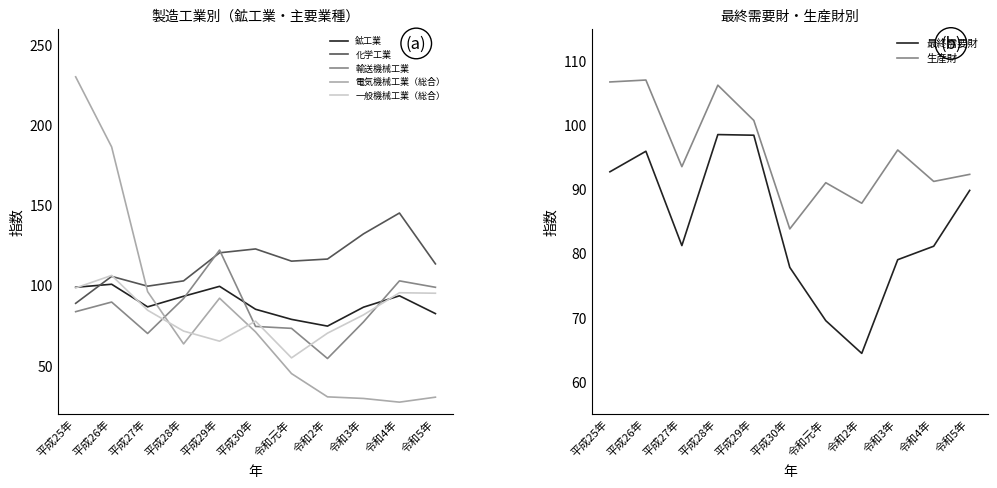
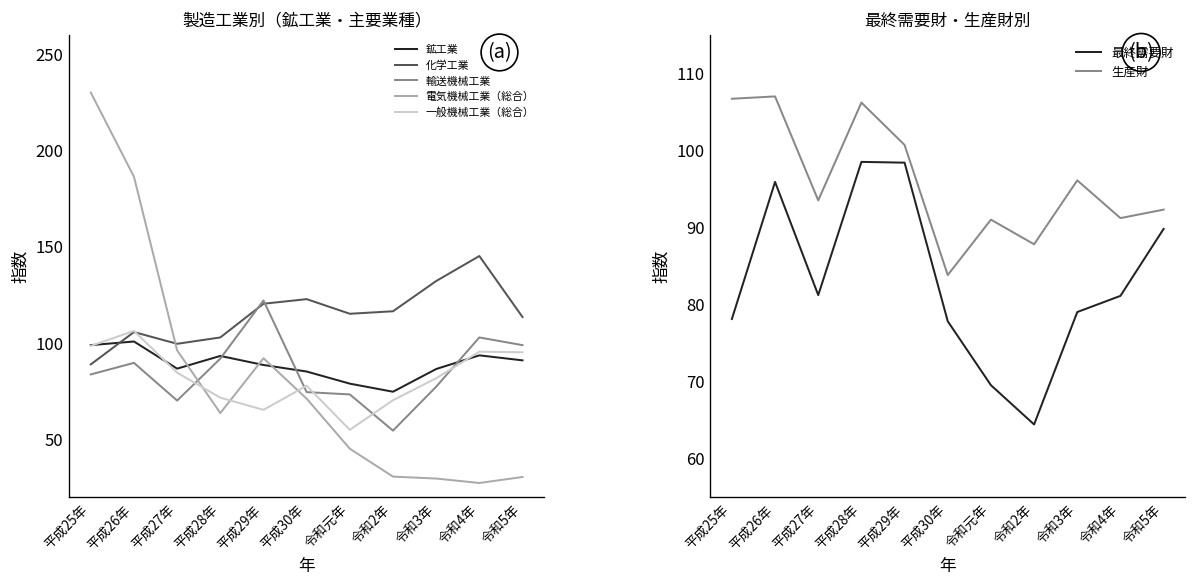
製造工業別（鉱工業・主要業種）, 鉱工業, 平成29年: 99 -> 89
製造工業別（鉱工業・主要業種）, 鉱工業, 令和5年: 82 -> 91
最終需要財・生産財別, 最終需要財, 平成25年: 93 -> 78
